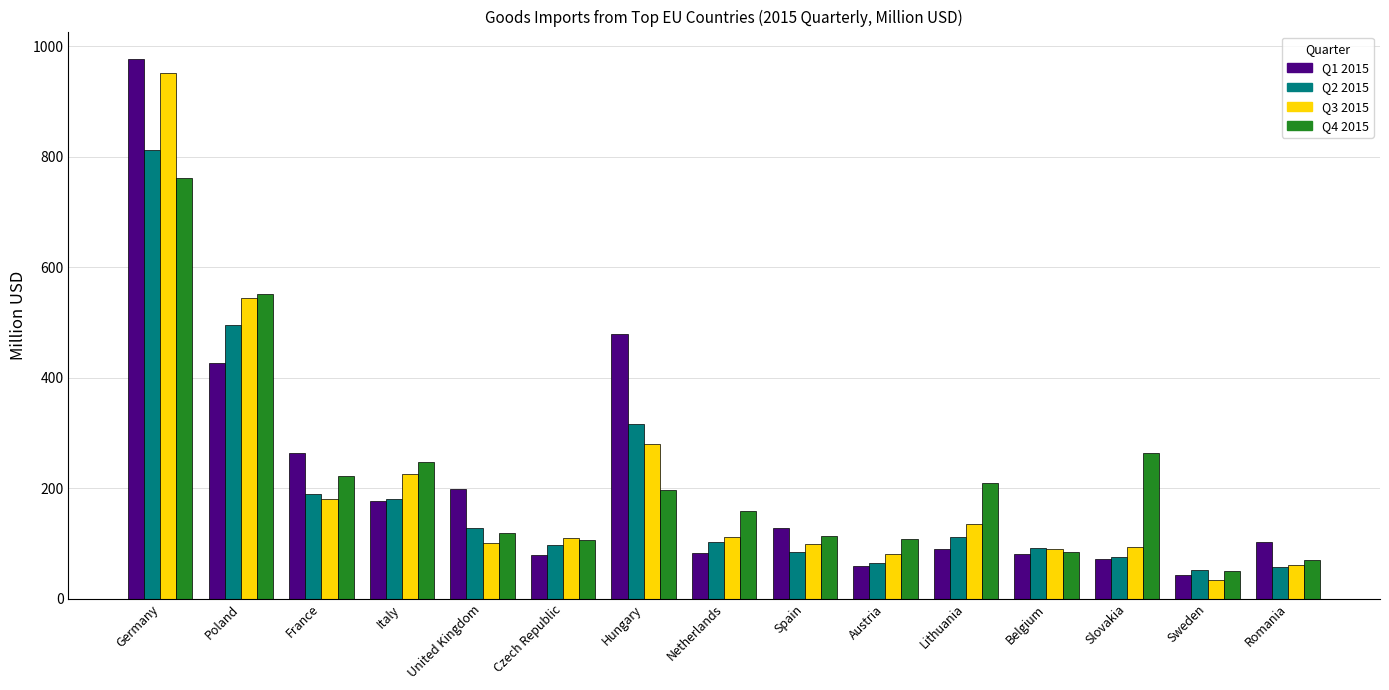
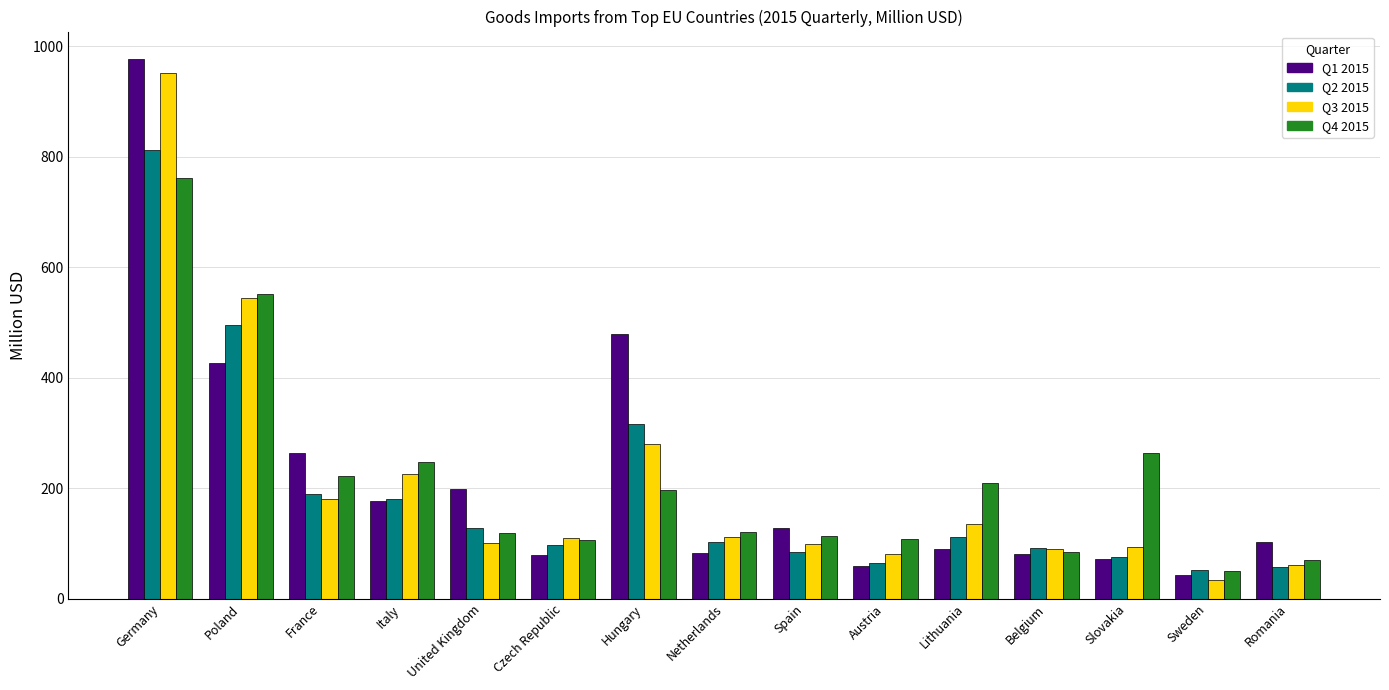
Q4 2015, Netherlands: 160 -> 120
